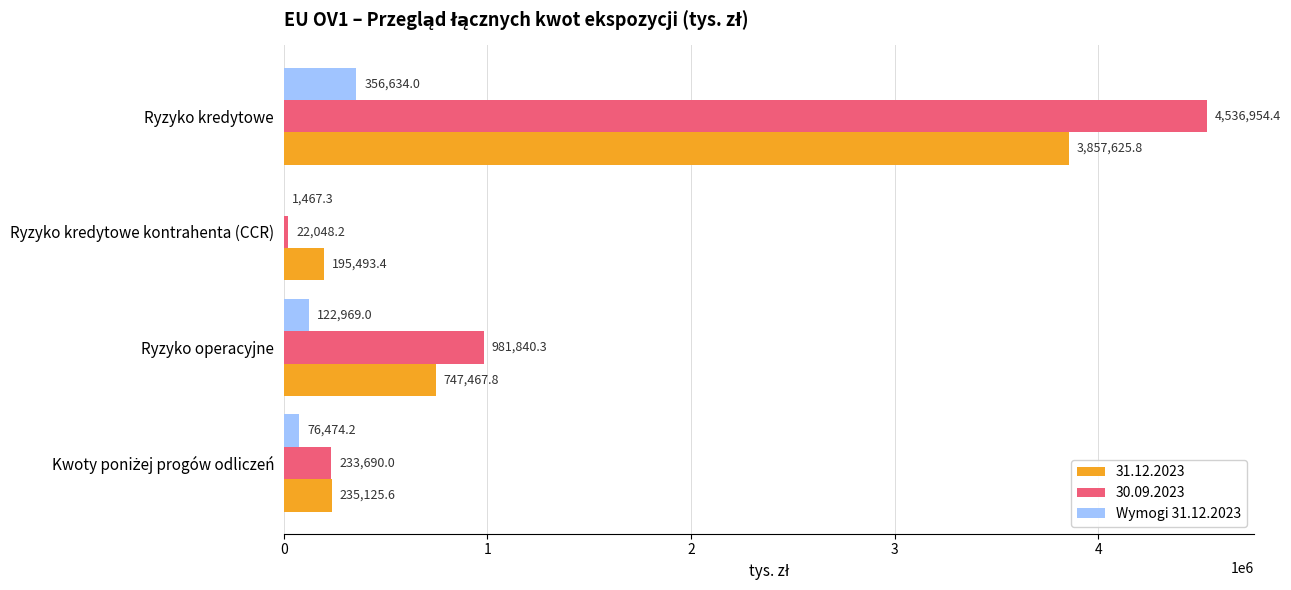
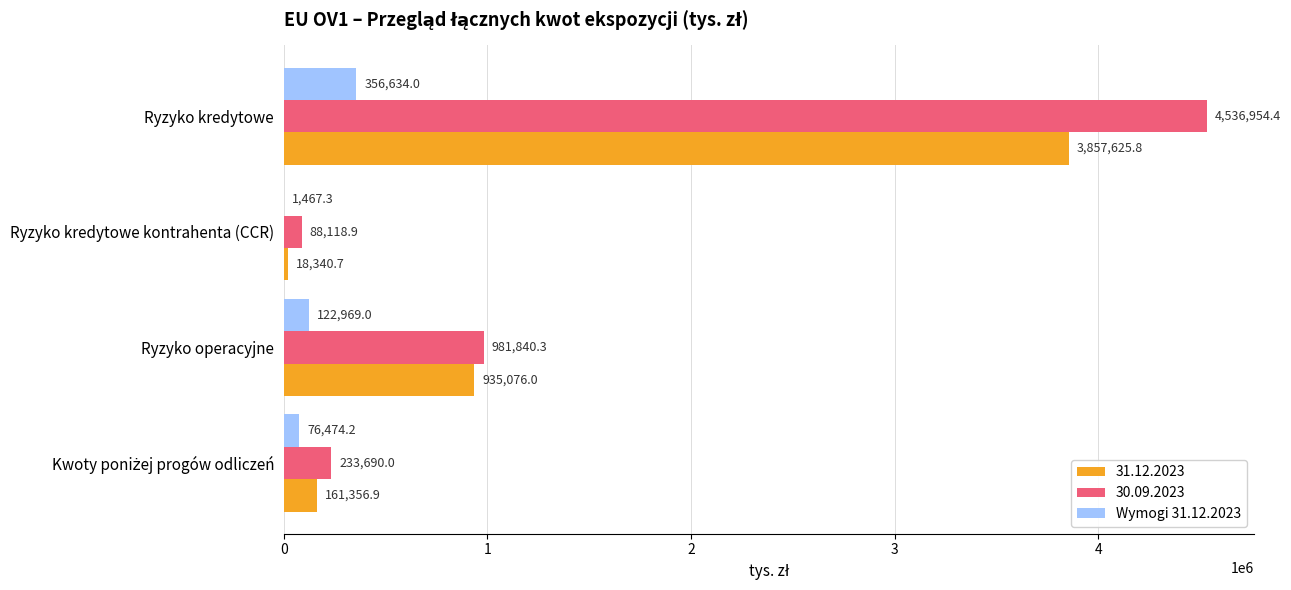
30.09.2023, Ryzyko kredytowe kontrahenta (CCR): 22,048.2 -> 88,118.9
31.12.2023, Ryzyko kredytowe kontrahenta (CCR): 195,493.4 -> 18,340.7
31.12.2023, Ryzyko operacyjne: 747,467.8 -> 935,076.0
31.12.2023, Kwoty poniżej progów odliczeń: 235,125.6 -> 161,356.9
